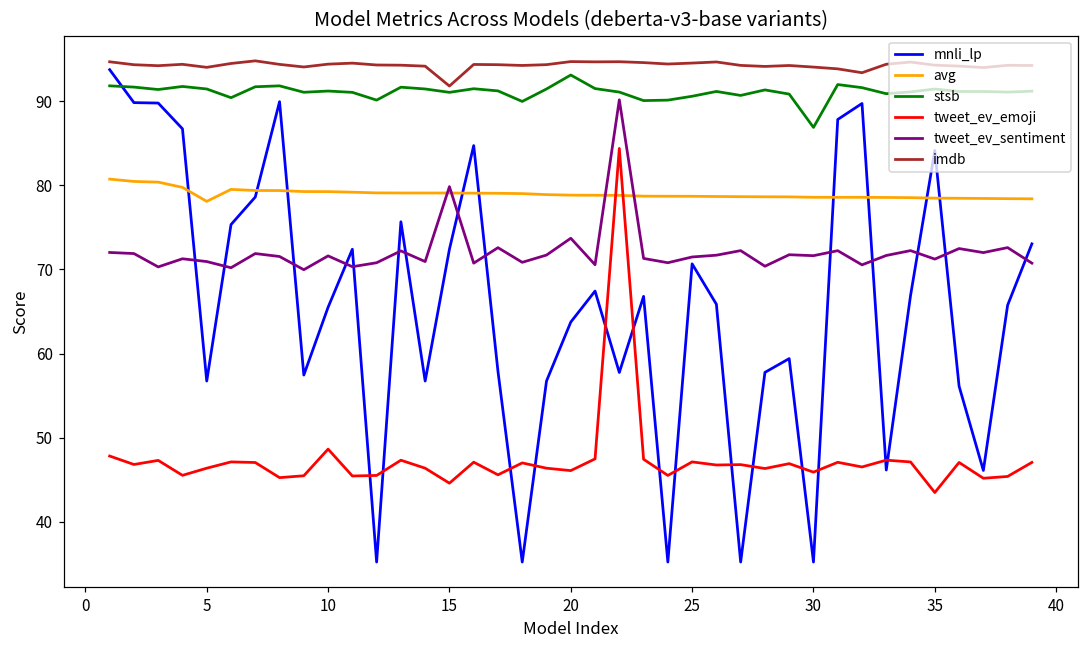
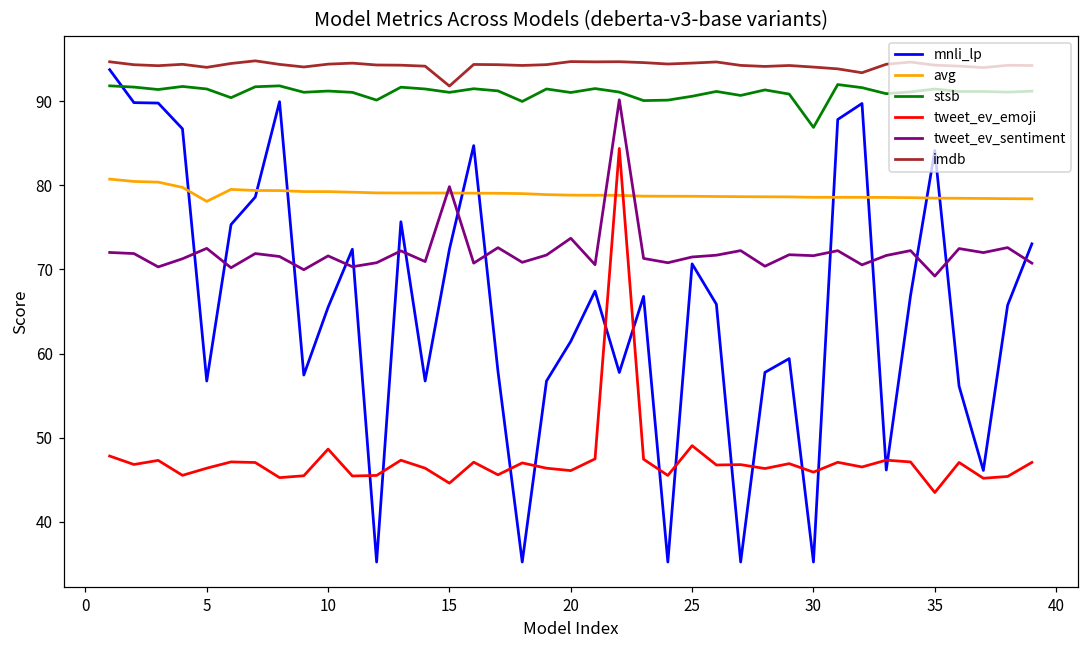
tweet_ev_sentiment, 5: 71 -> 72
mnli_lp, 20: 64 -> 61
stsb, 20: 93 -> 91
tweet_ev_emoji, 25: 47 -> 49
tweet_ev_sentiment, 35: 71 -> 69
